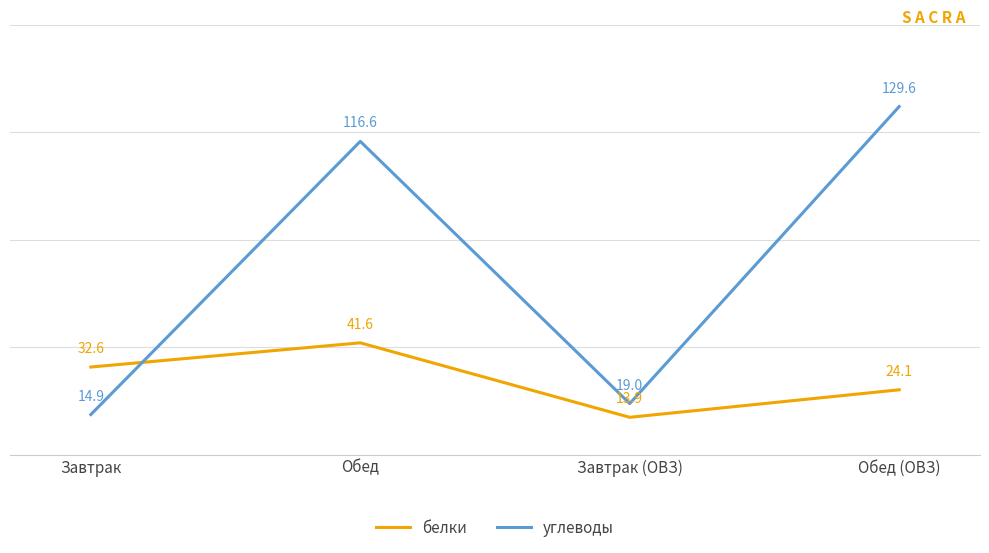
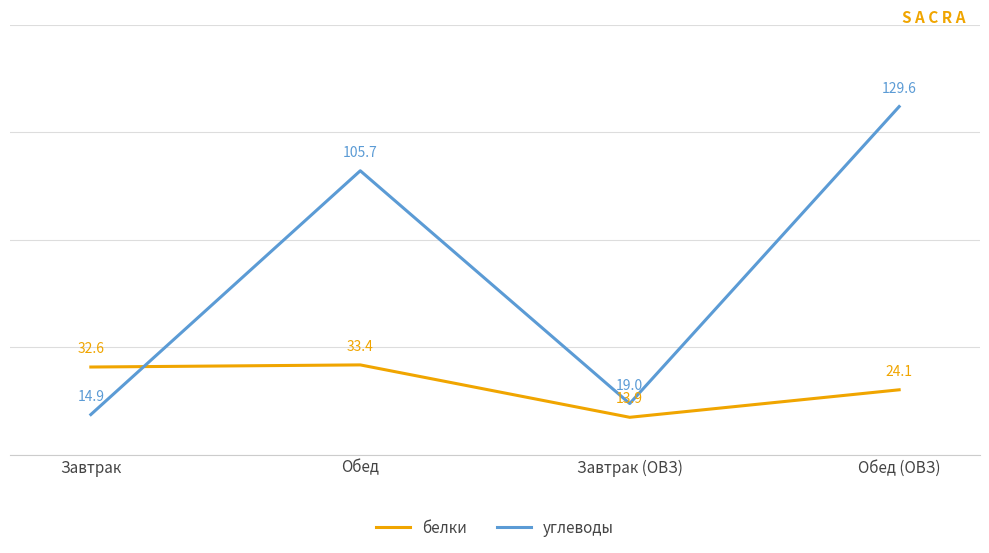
белки, Обед: 41.6 -> 33.4
углеводы, Обед: 116.6 -> 105.7
